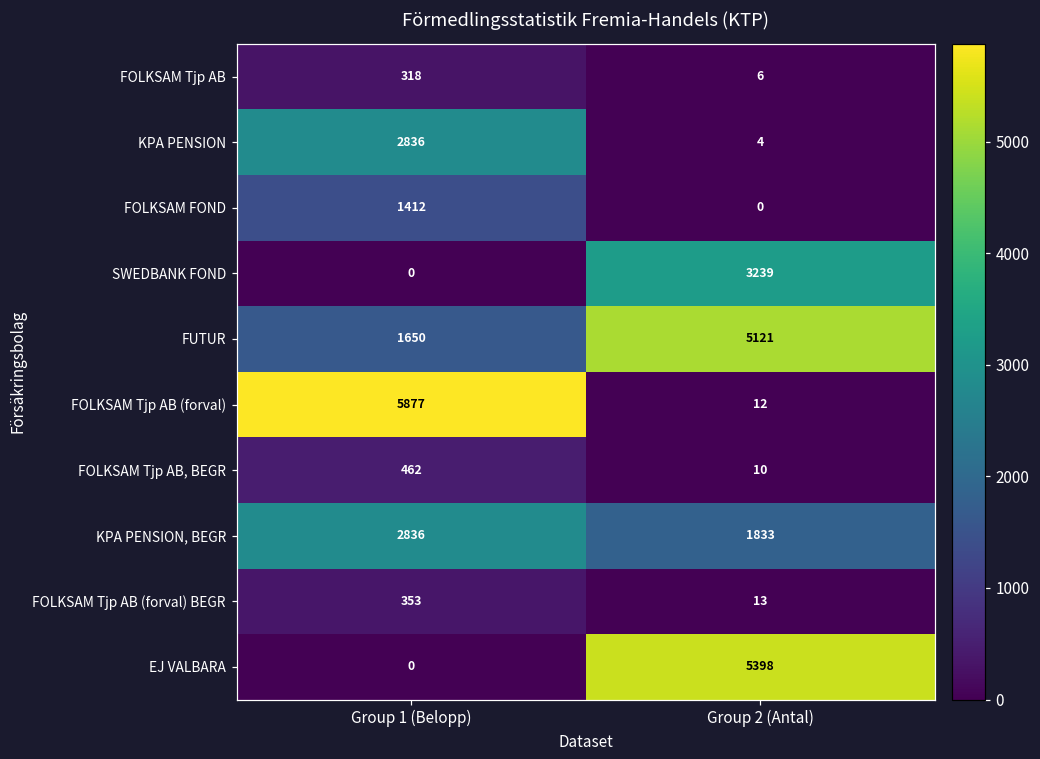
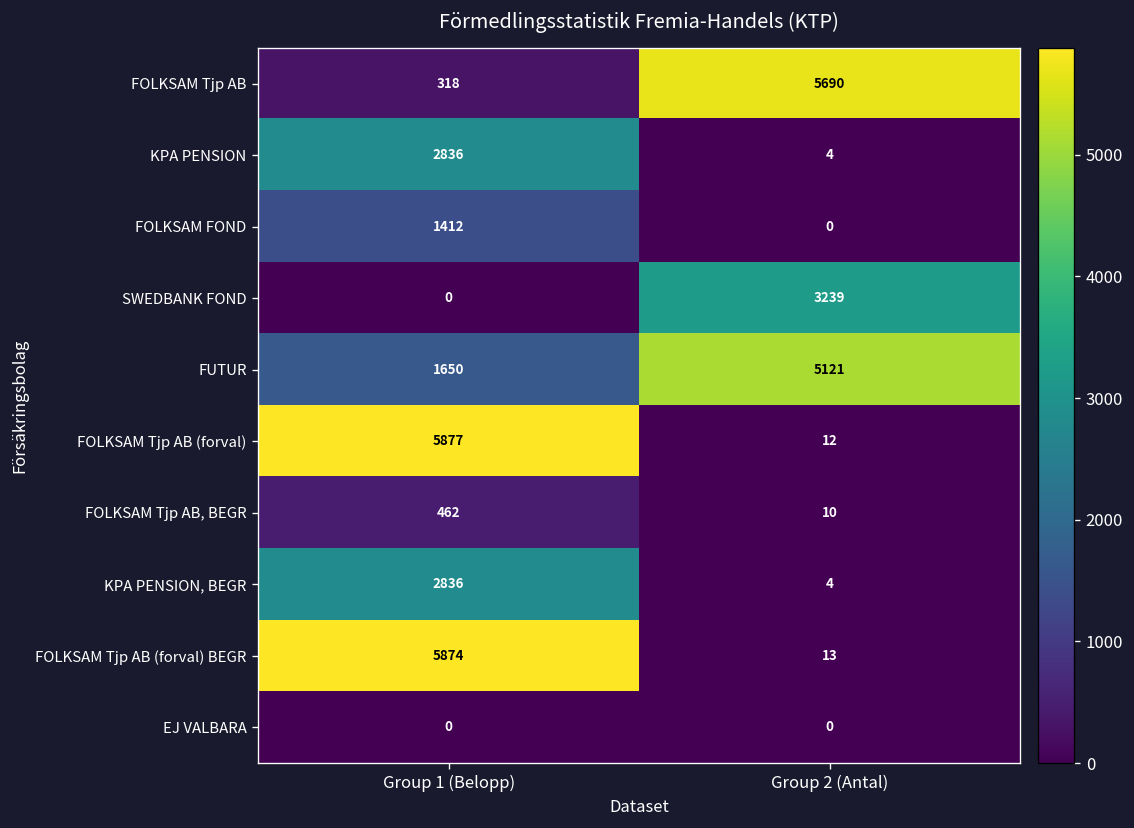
FOLKSAM Tjp AB, Group 2 (Antal): 6 -> 5690
KPA PENSION, BEGR, Group 2 (Antal): 1833 -> 4
FOLKSAM Tjp AB (forval) BEGR, Group 1 (Belopp): 353 -> 5874
EJ VALBARA, Group 2 (Antal): 5398 -> 0
